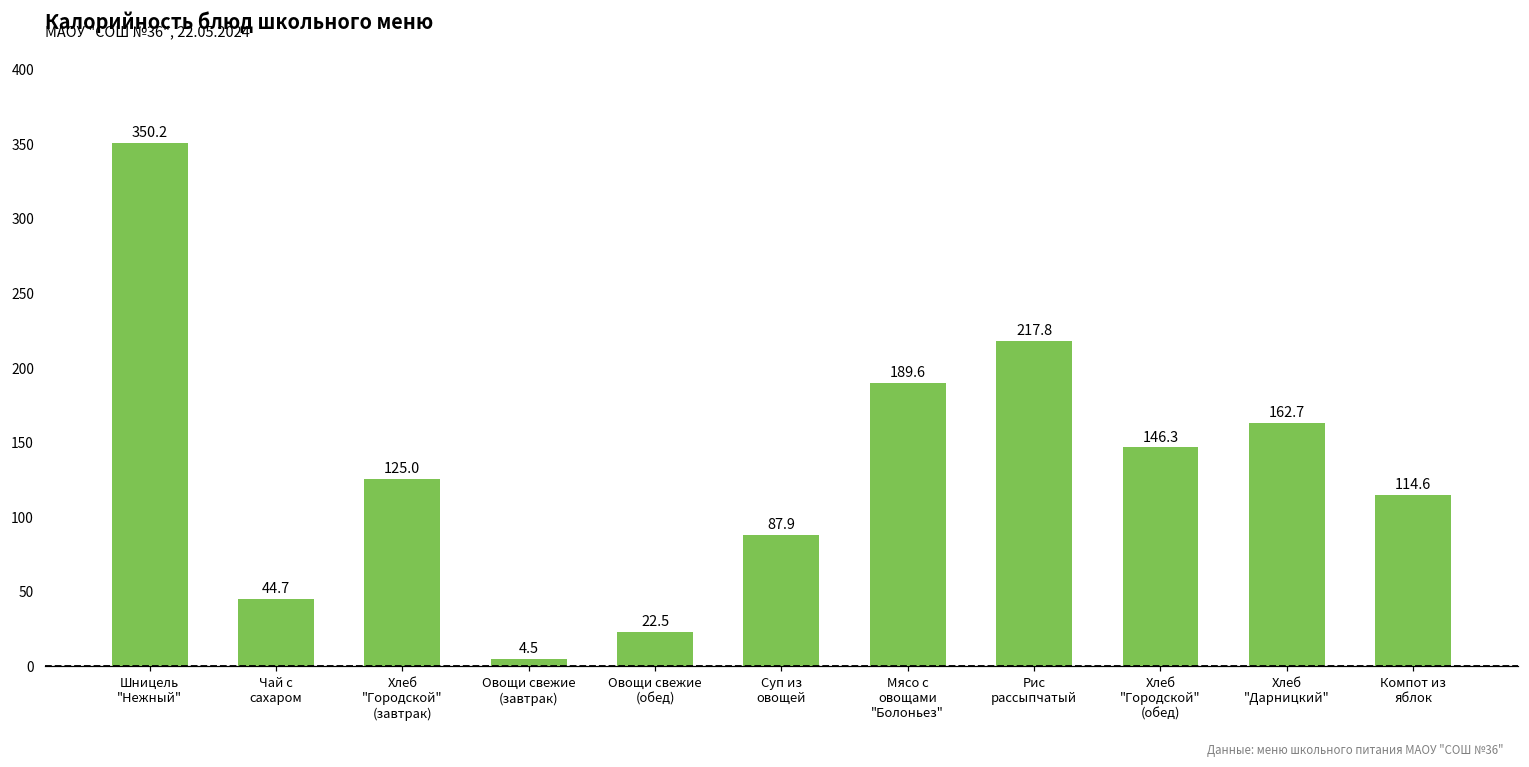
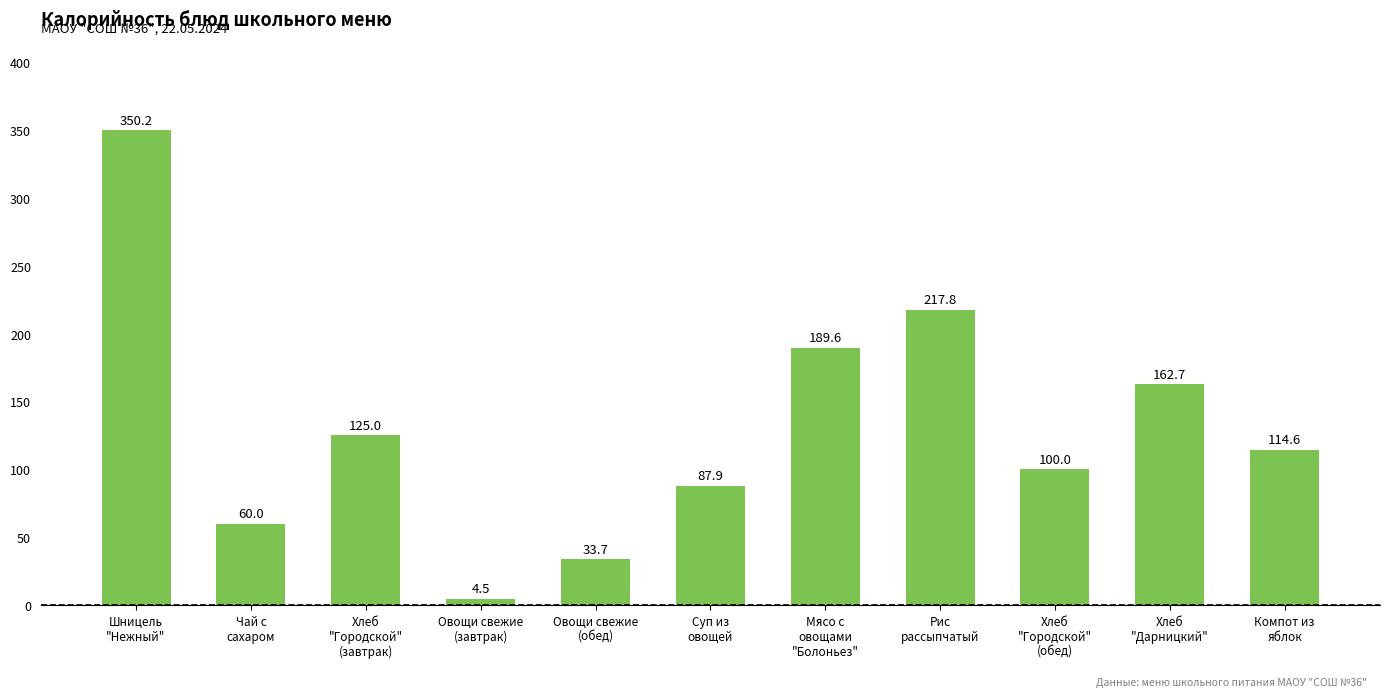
Чай с сахаром: 44.7 -> 60.0
Овощи свежие (обед): 22.5 -> 33.7
Хлеб "Городской" (обед): 146.3 -> 100.0
